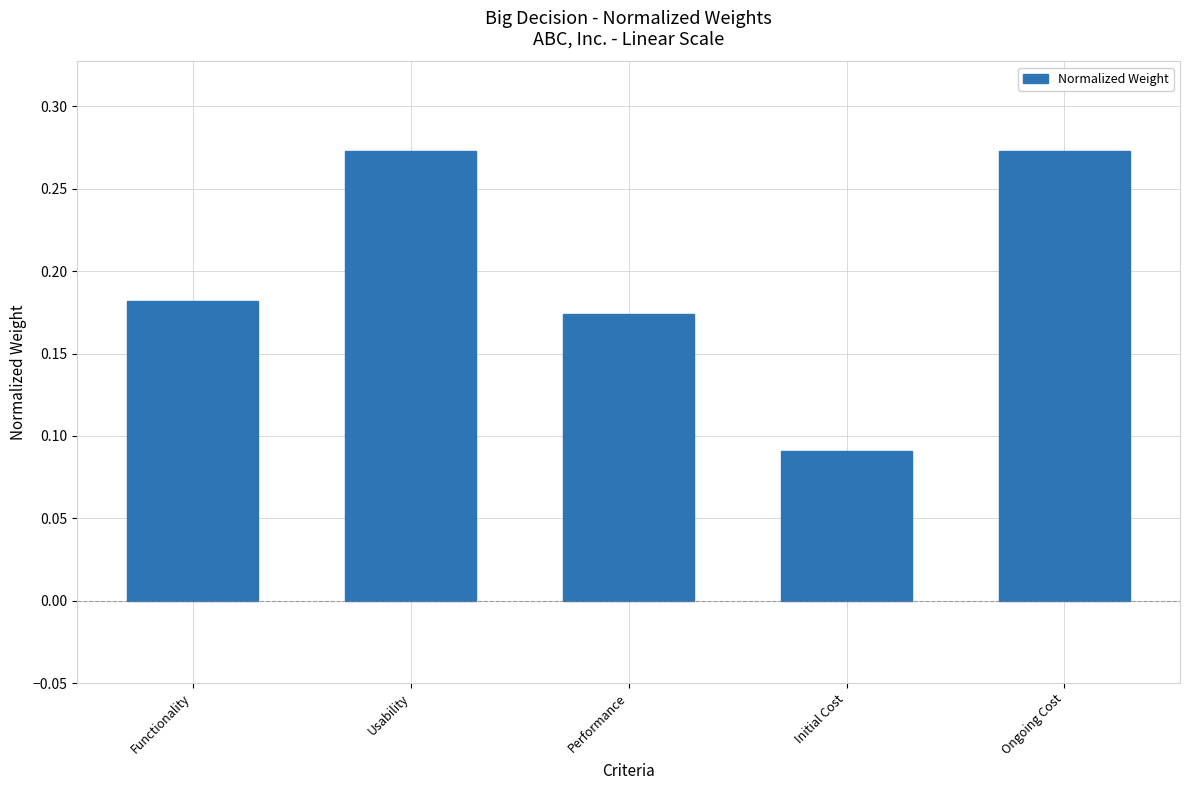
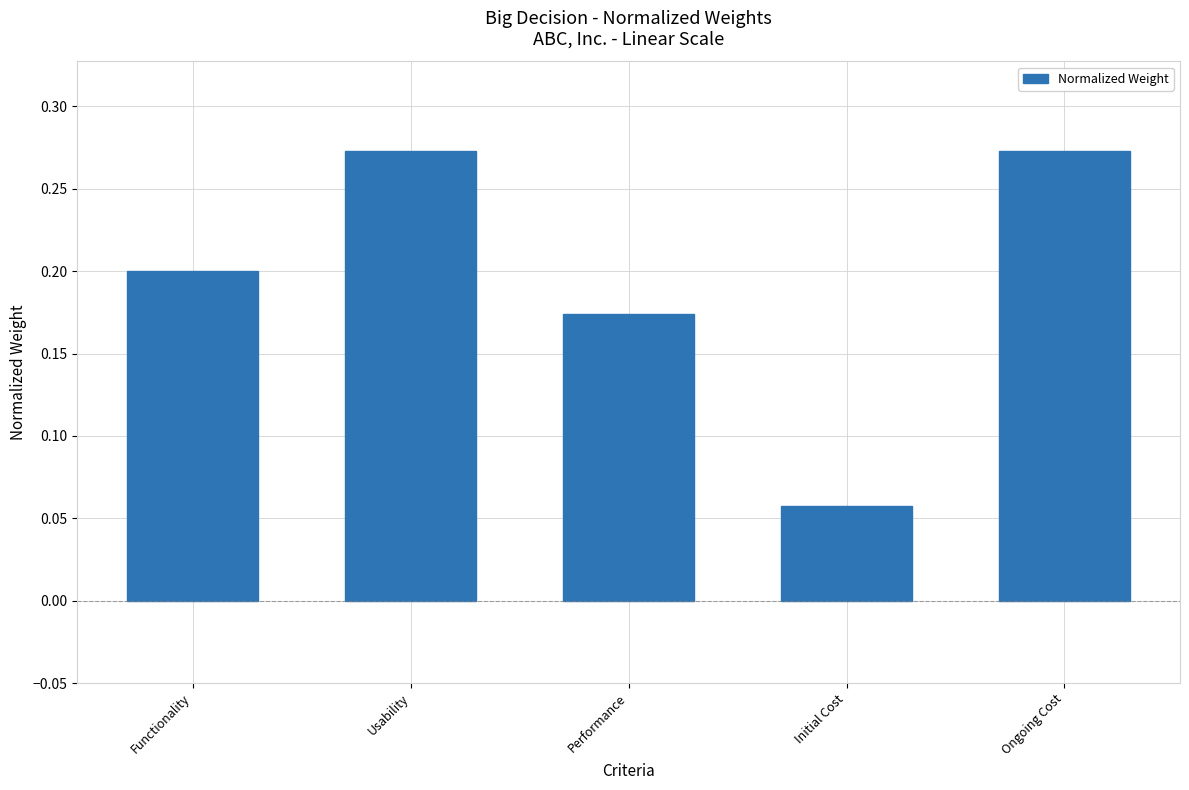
Functionality: 0.182 -> 0.200
Initial Cost: 0.091 -> 0.057
